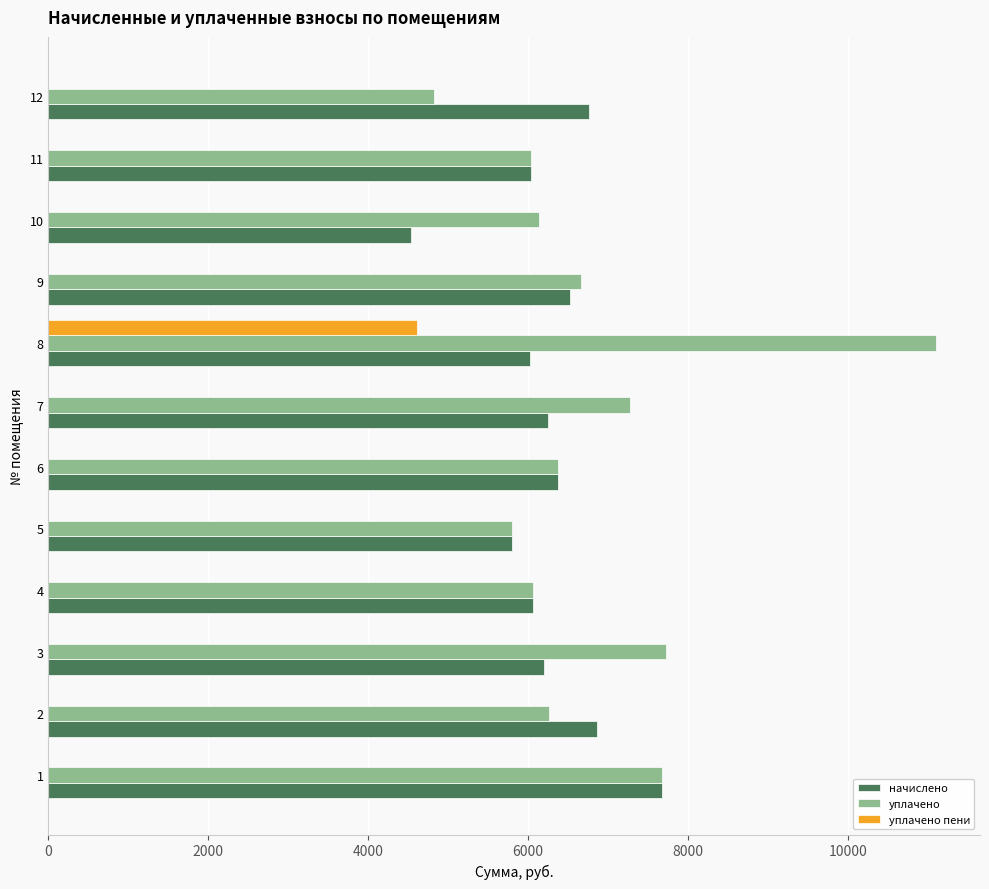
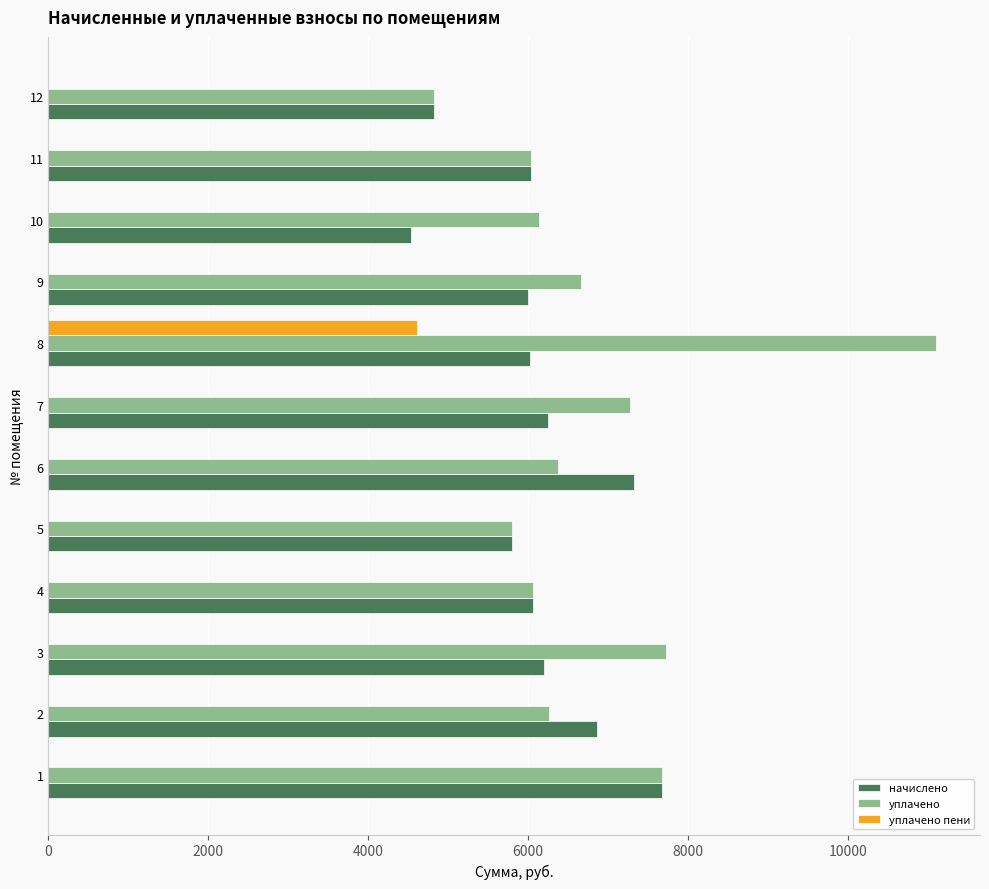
начислено, 12: 6800 -> 4800
начислено, 9: 6500 -> 6000
начислено, 6: 6400 -> 7300
